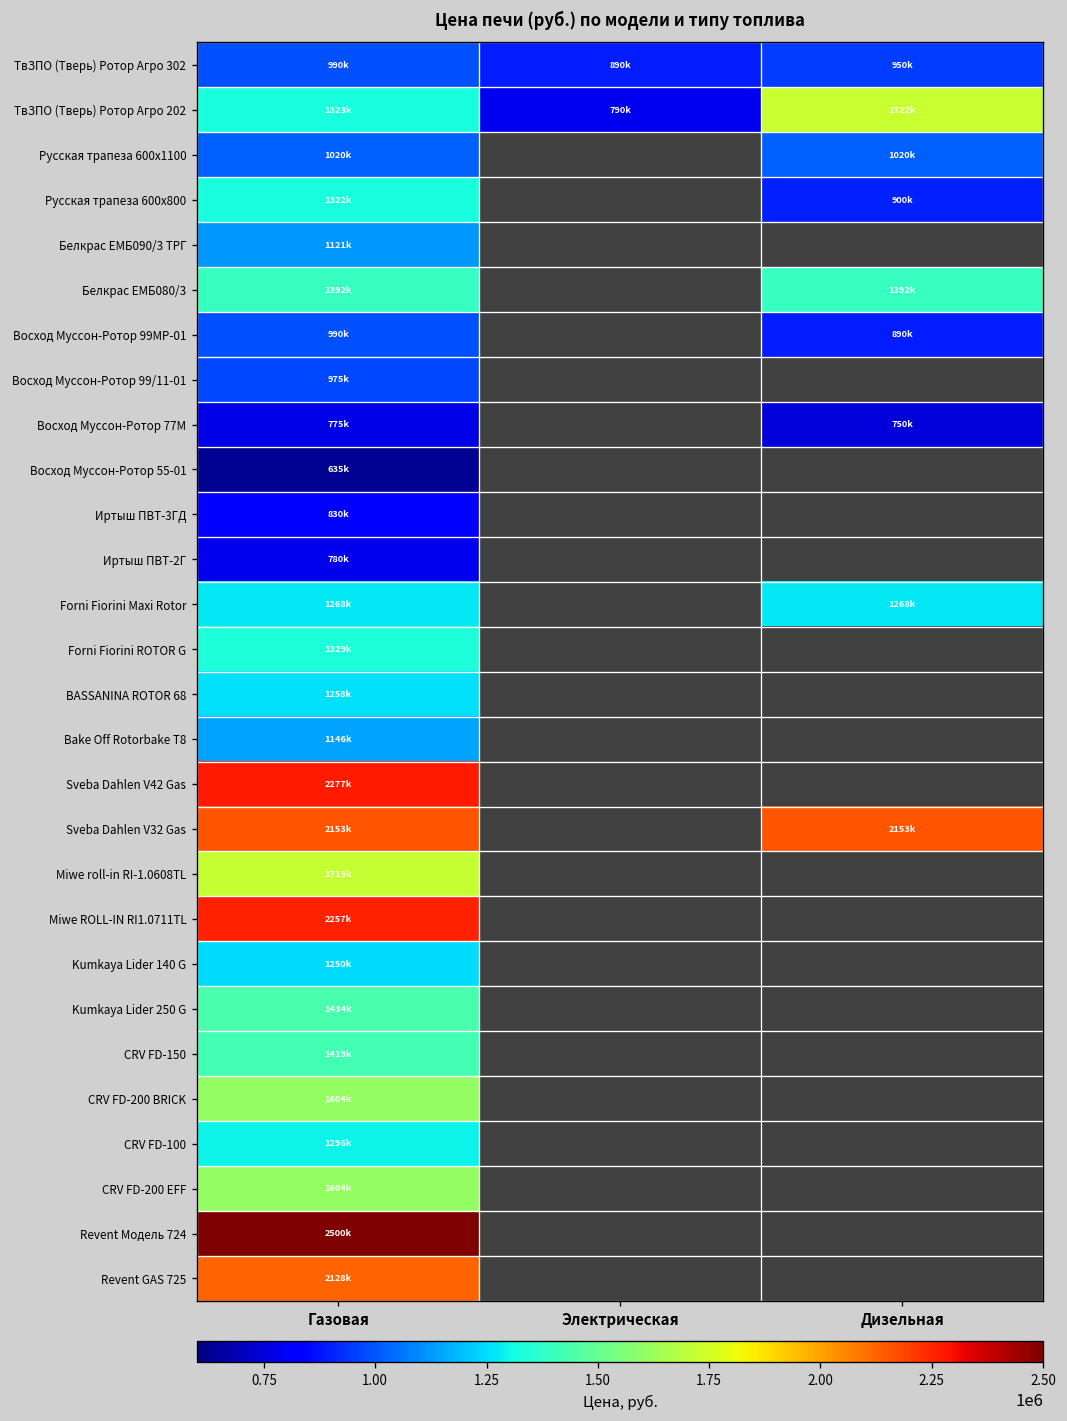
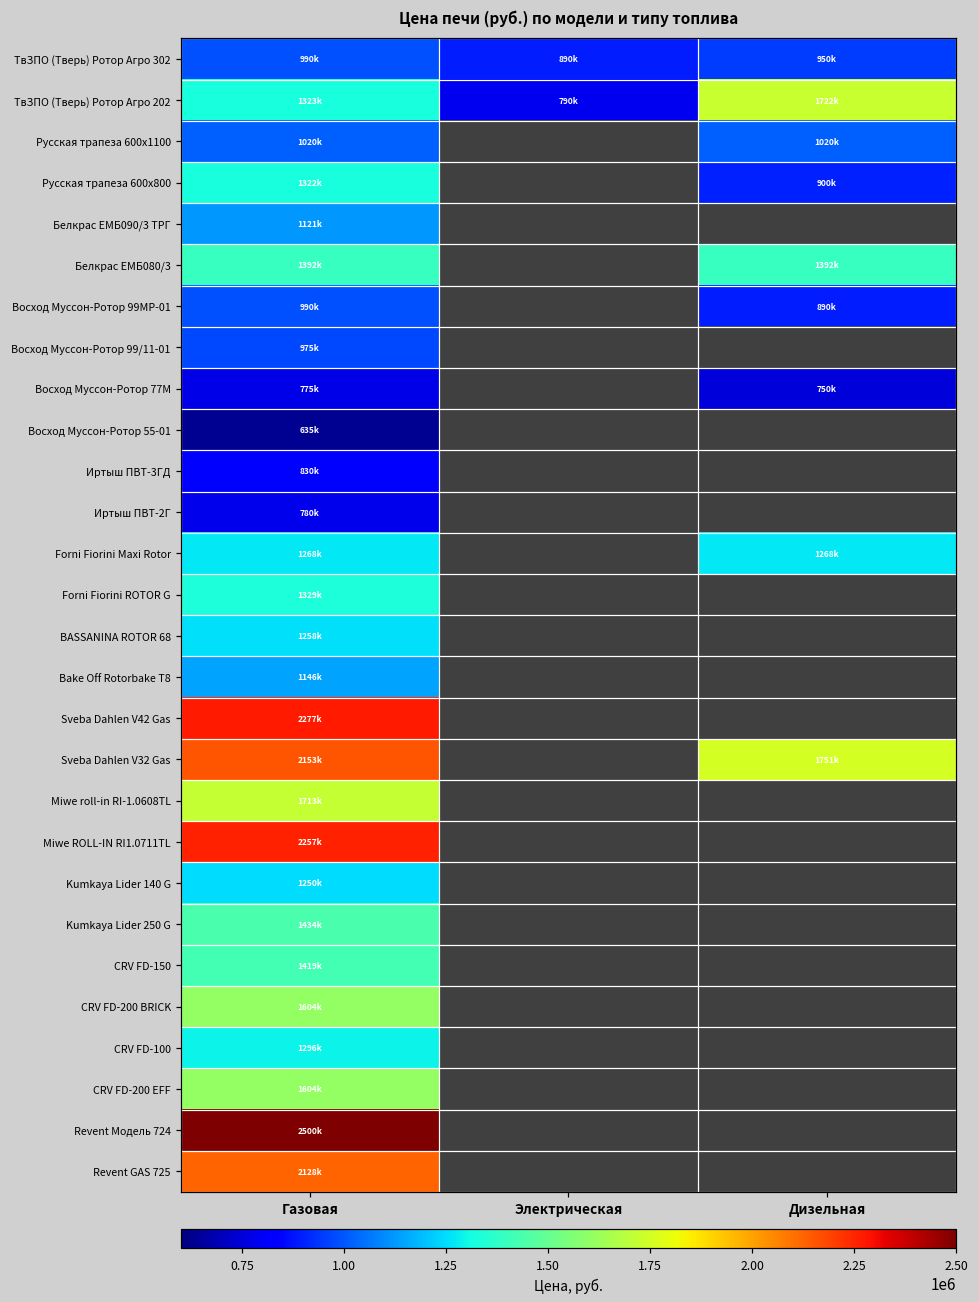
Sveba Dahlen V32 Gas, Дизельная: 2153k -> 1751k
